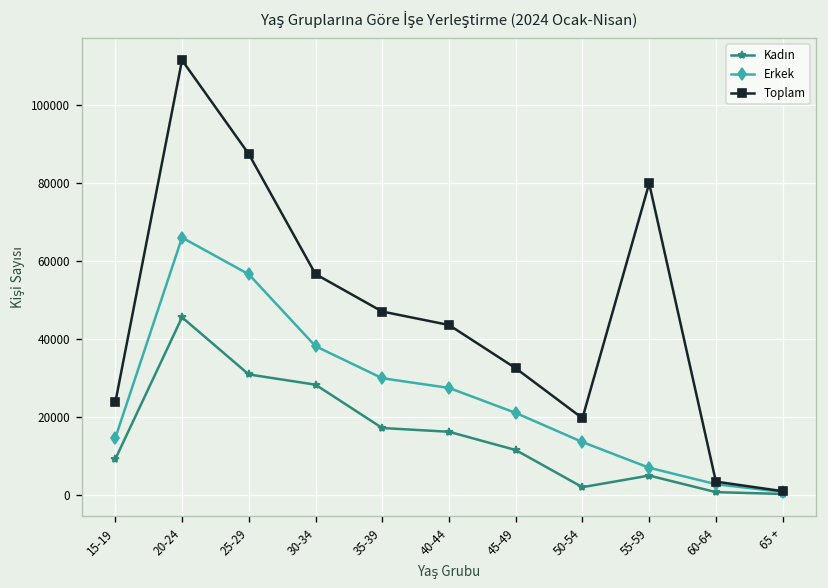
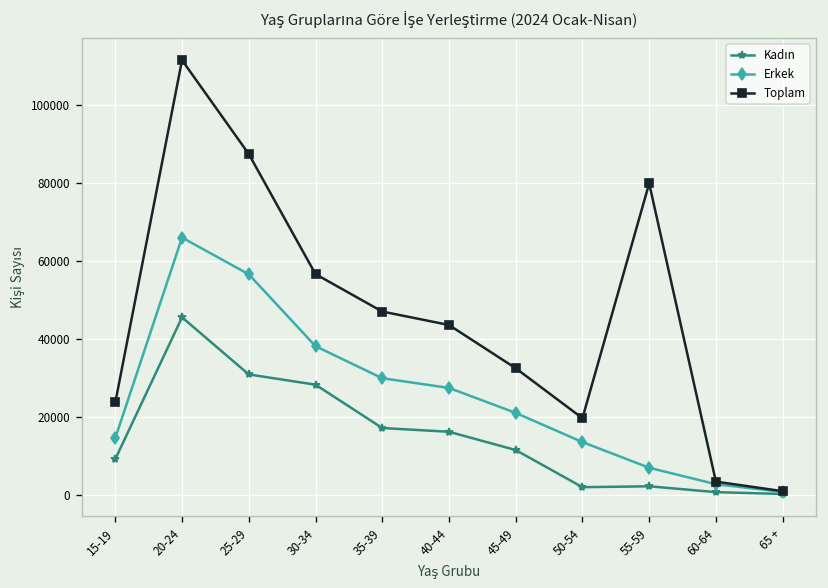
Kadın, 55-59: 5000 -> 2000
